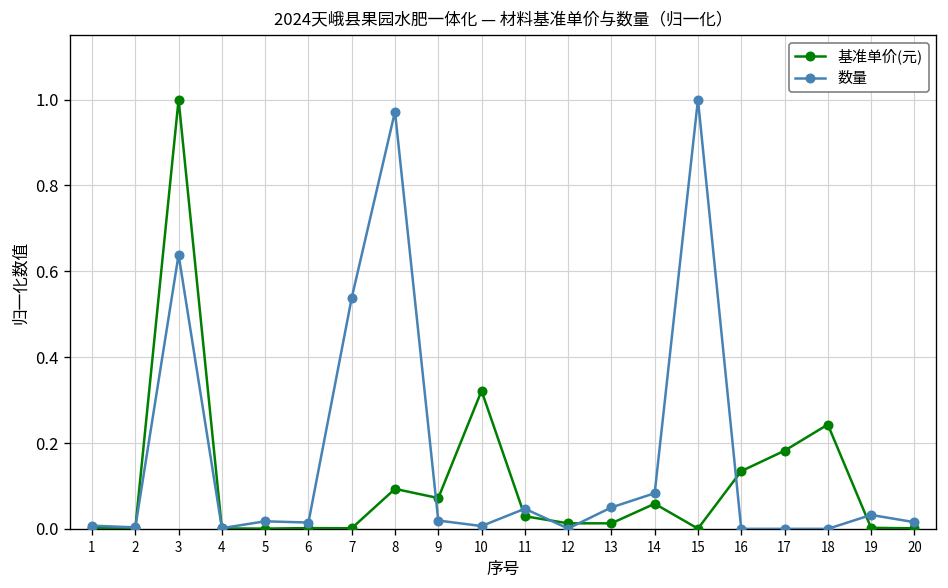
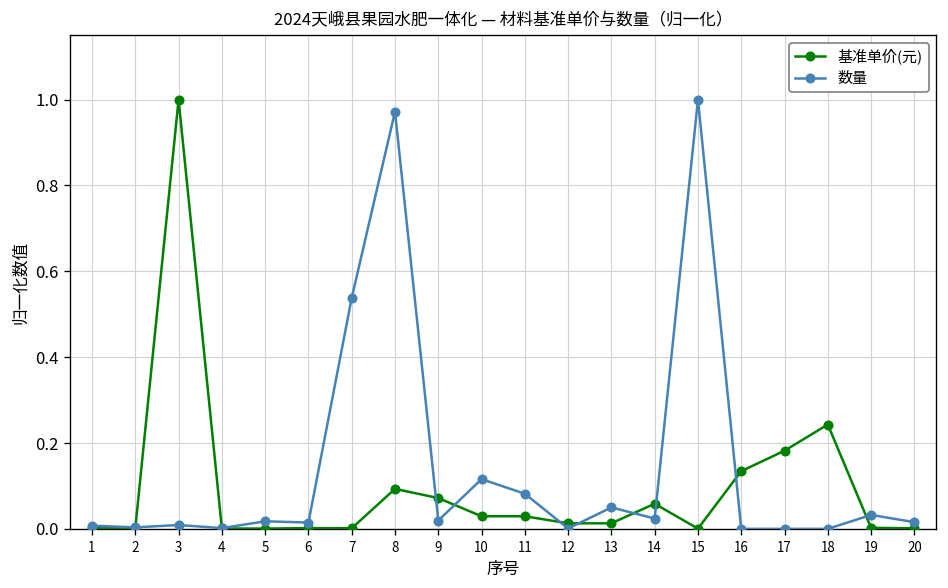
数量, 3: 0.64 -> 0.01
基准单价(元), 10: 0.32 -> 0.03
数量, 10: 0.01 -> 0.12
数量, 11: 0.05 -> 0.08
数量, 14: 0.08 -> 0.02
